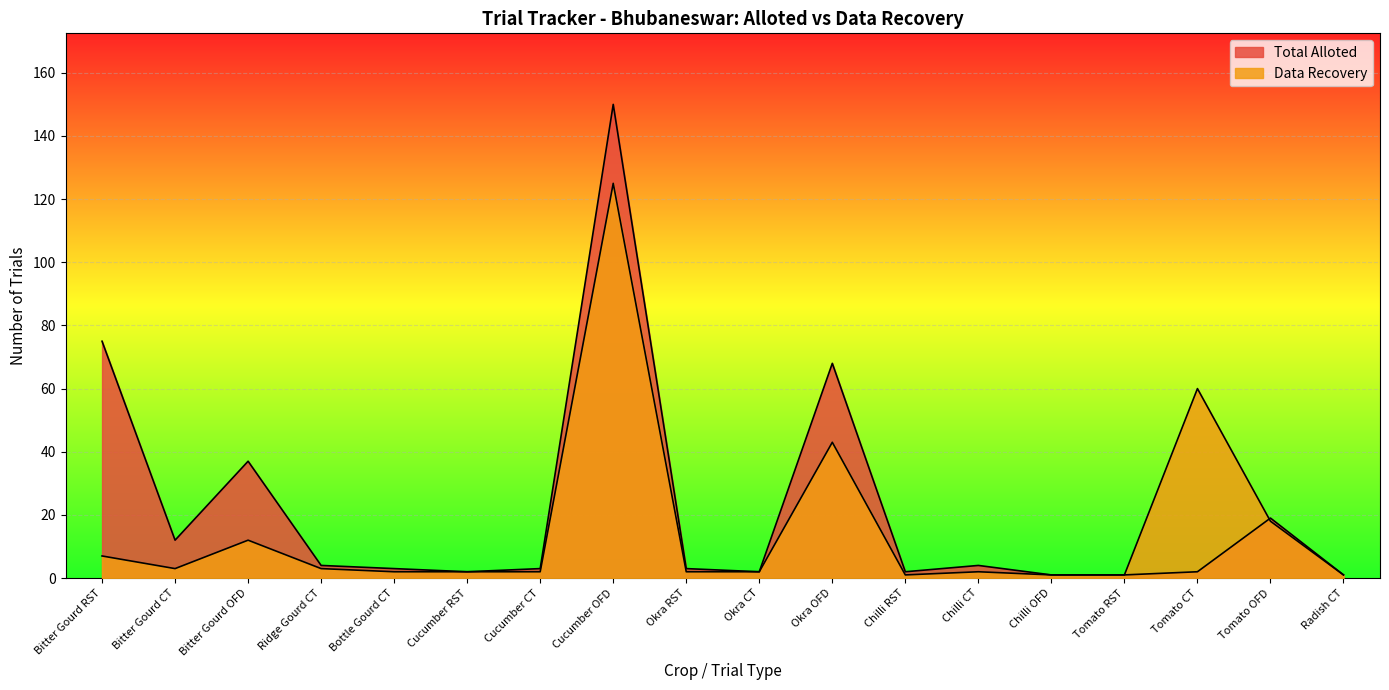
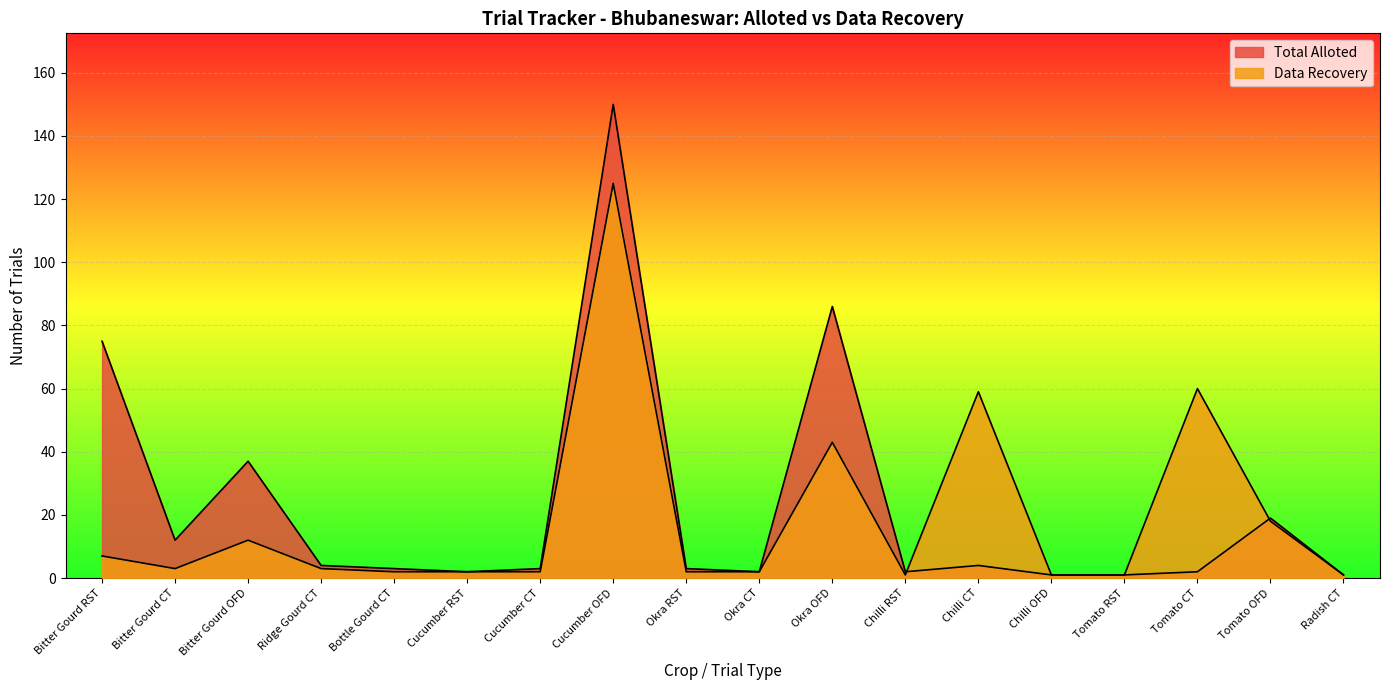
Total Alloted, Okra OFD: 68 -> 86
Data Recovery, Chilli CT: 2 -> 59
